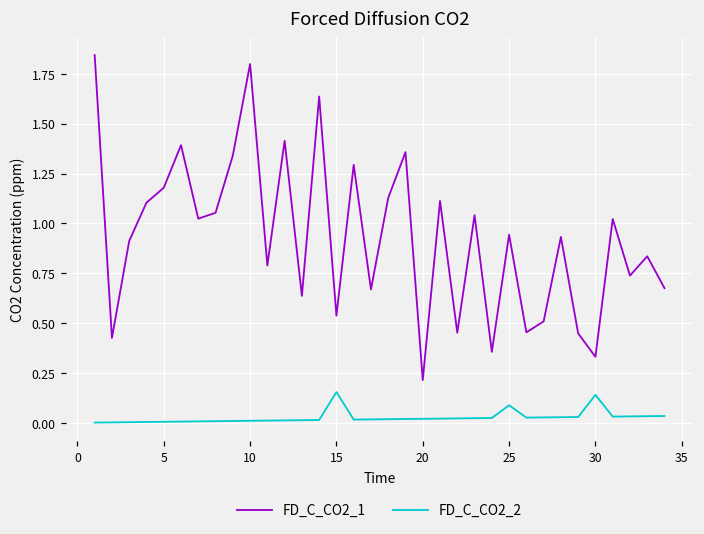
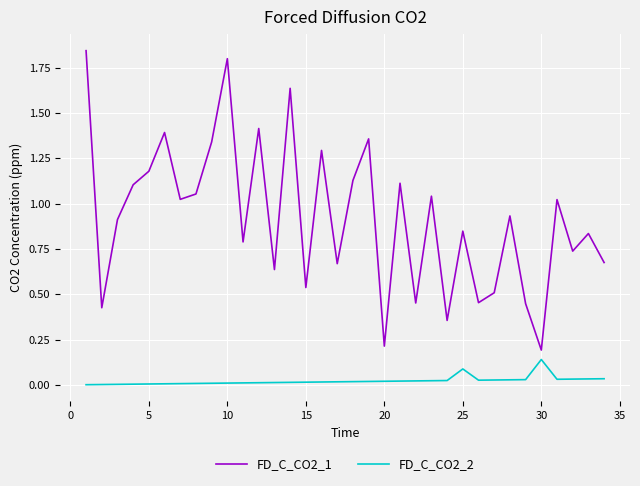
FD_C_CO2_2, 15: 0.15 -> 0.02
FD_C_CO2_1, 25: 0.94 -> 0.85
FD_C_CO2_1, 30: 0.33 -> 0.19
